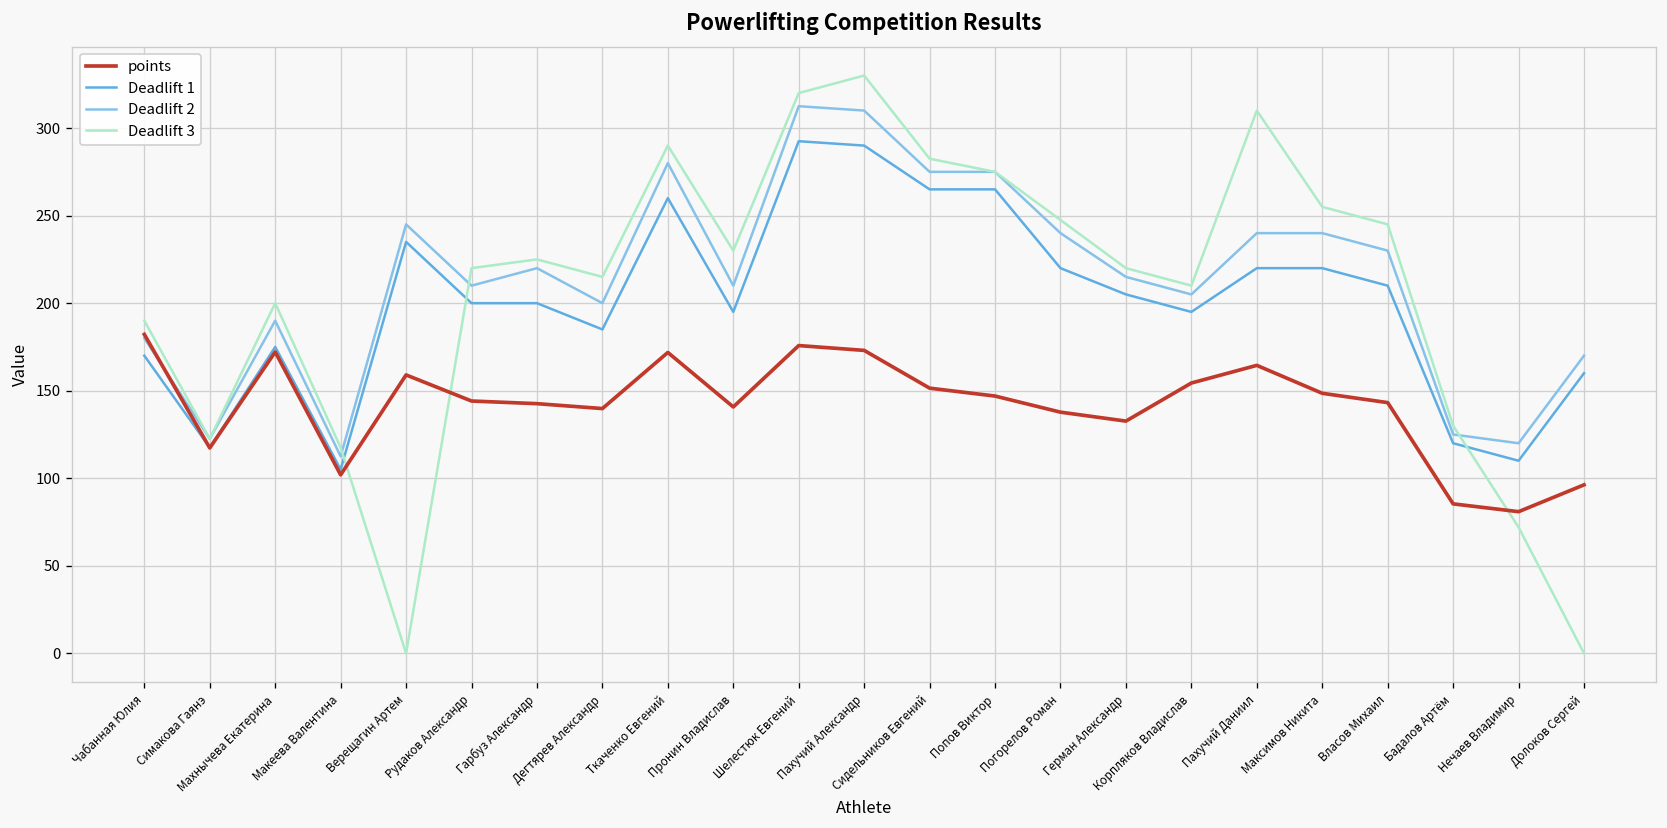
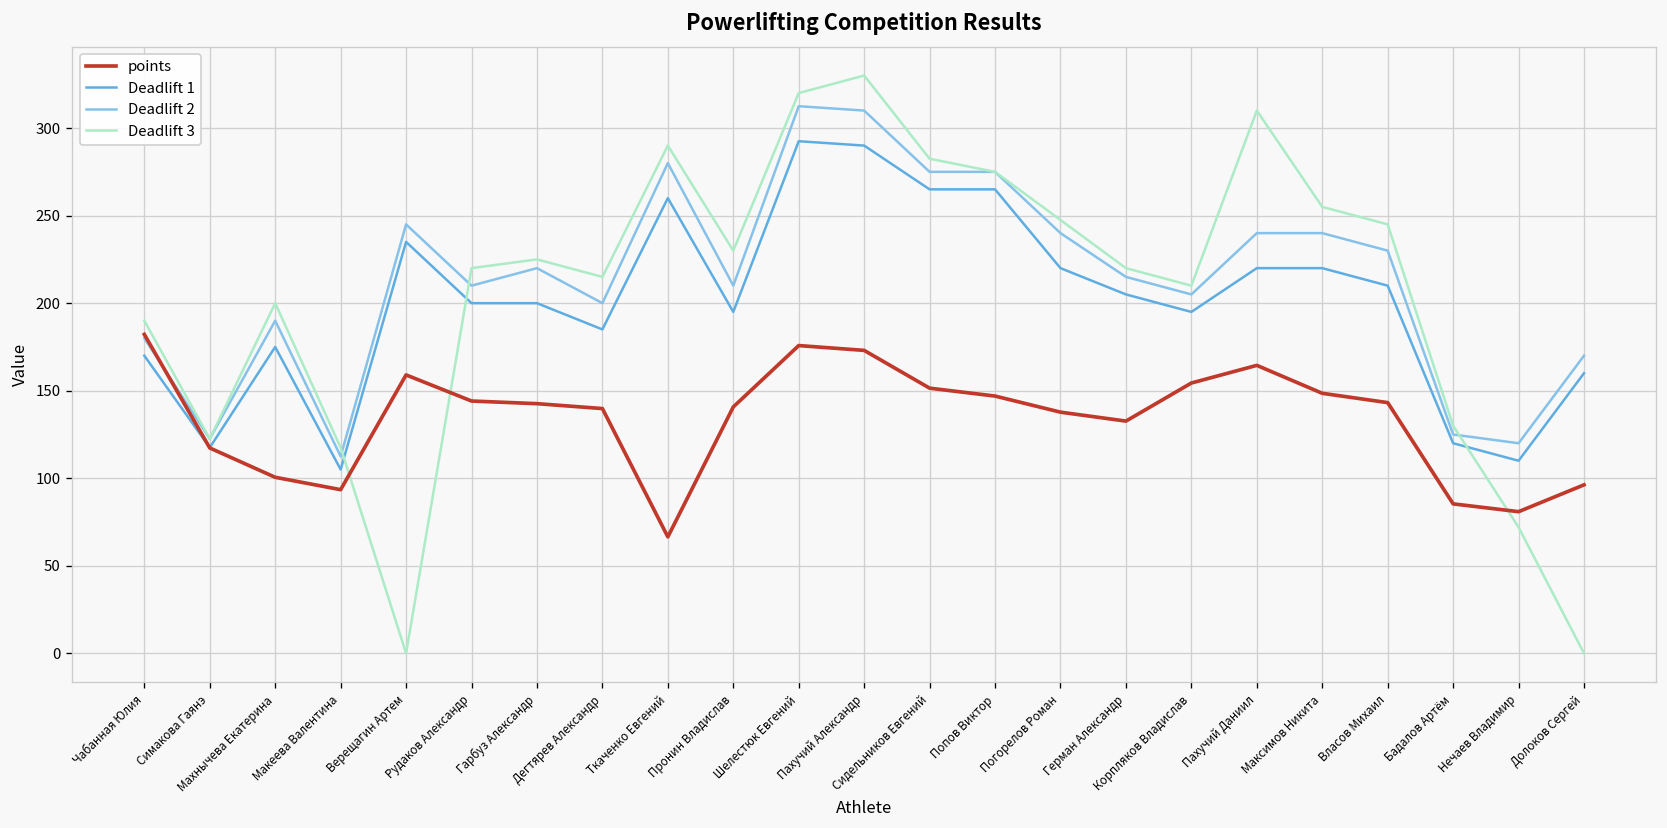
points, Махнычева Екатерина: 172 -> 101
points, Макеева Валентина: 102 -> 93
points, Ткаченко Евгений: 172 -> 67
